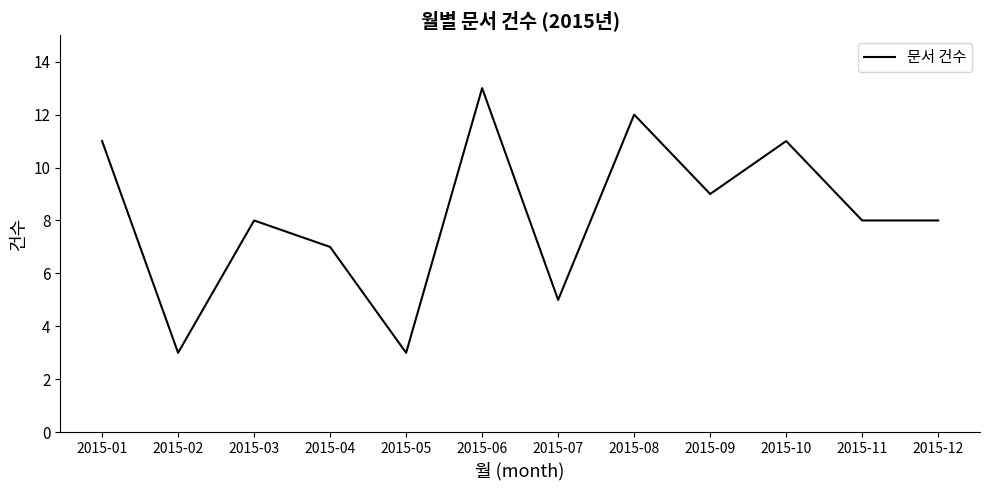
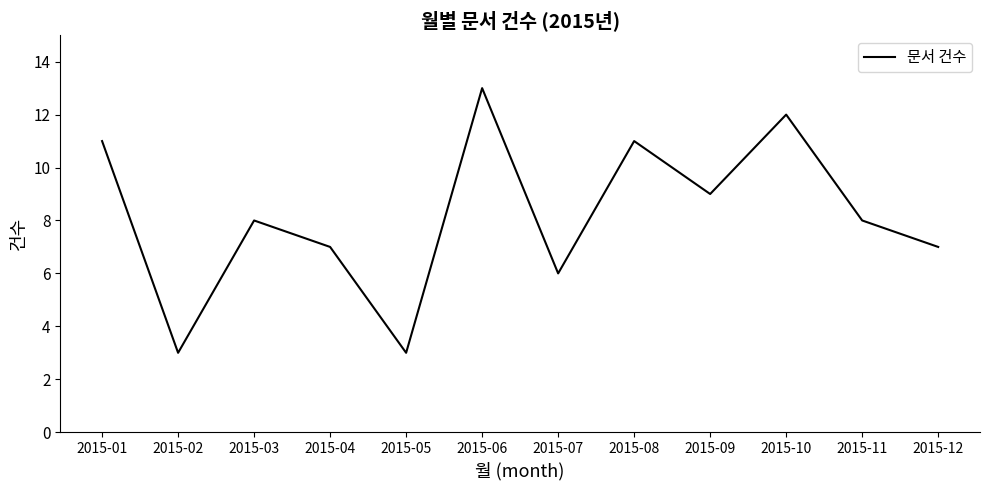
2015-07: 5 -> 6
2015-08: 12 -> 11
2015-10: 11 -> 12
2015-12: 8 -> 7
